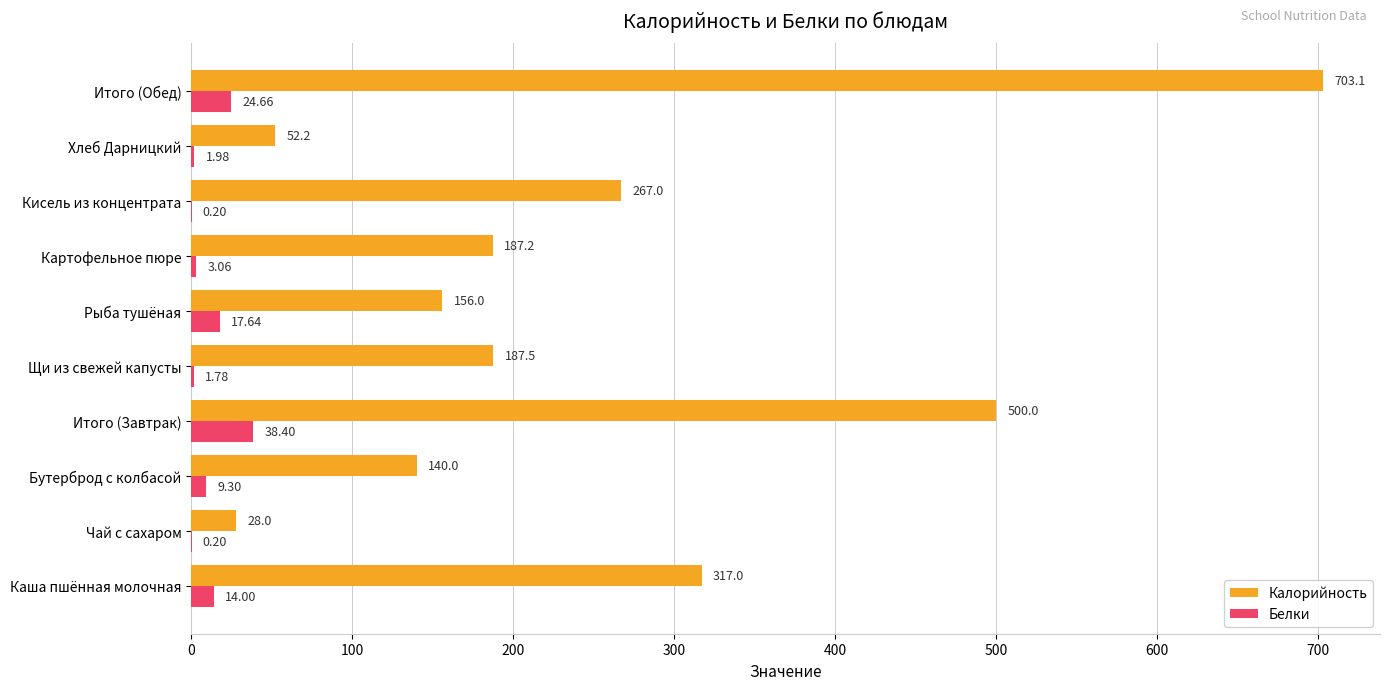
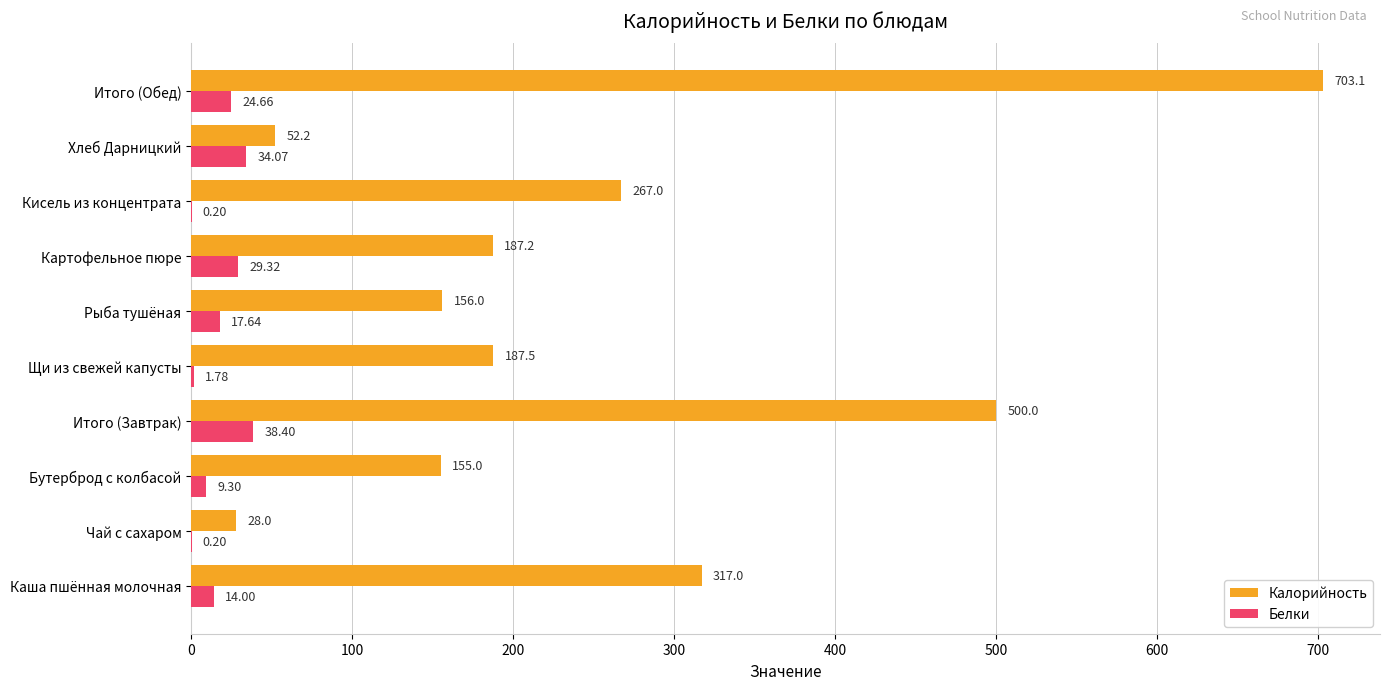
Белки, Хлеб Дарницкий: 1.98 -> 34.07
Белки, Картофельное пюре: 3.06 -> 29.32
Калорийность, Бутерброд с колбасой: 140.0 -> 155.0
